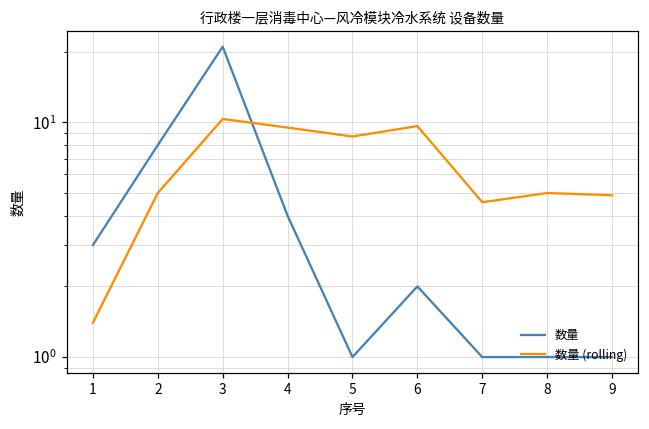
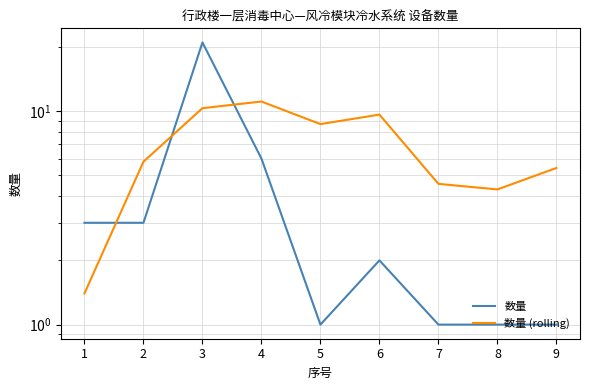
数量, 2: 8 -> 3
数量 (rolling), 2: 5.0 -> 5.8
数量, 4: 4 -> 6
数量 (rolling), 4: 10 -> 11
数量 (rolling), 8: 5.0 -> 4.3
数量 (rolling), 9: 4.9 -> 5.4
